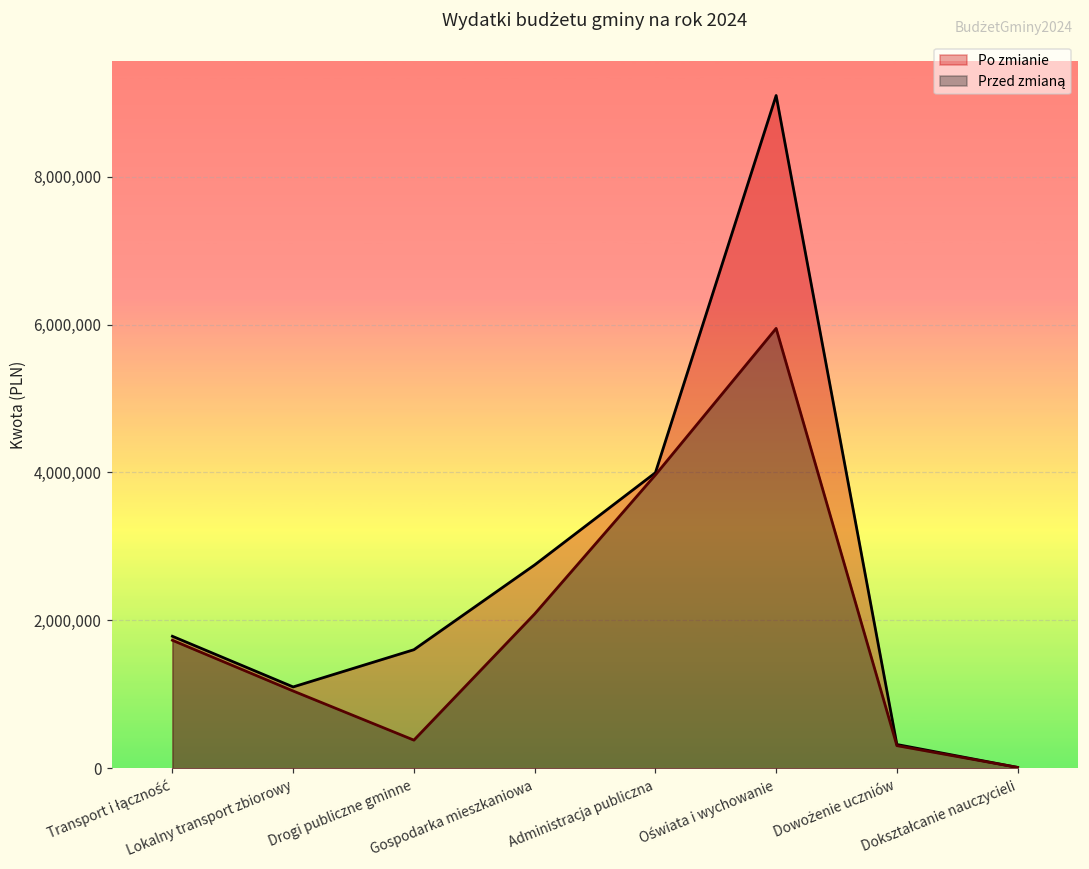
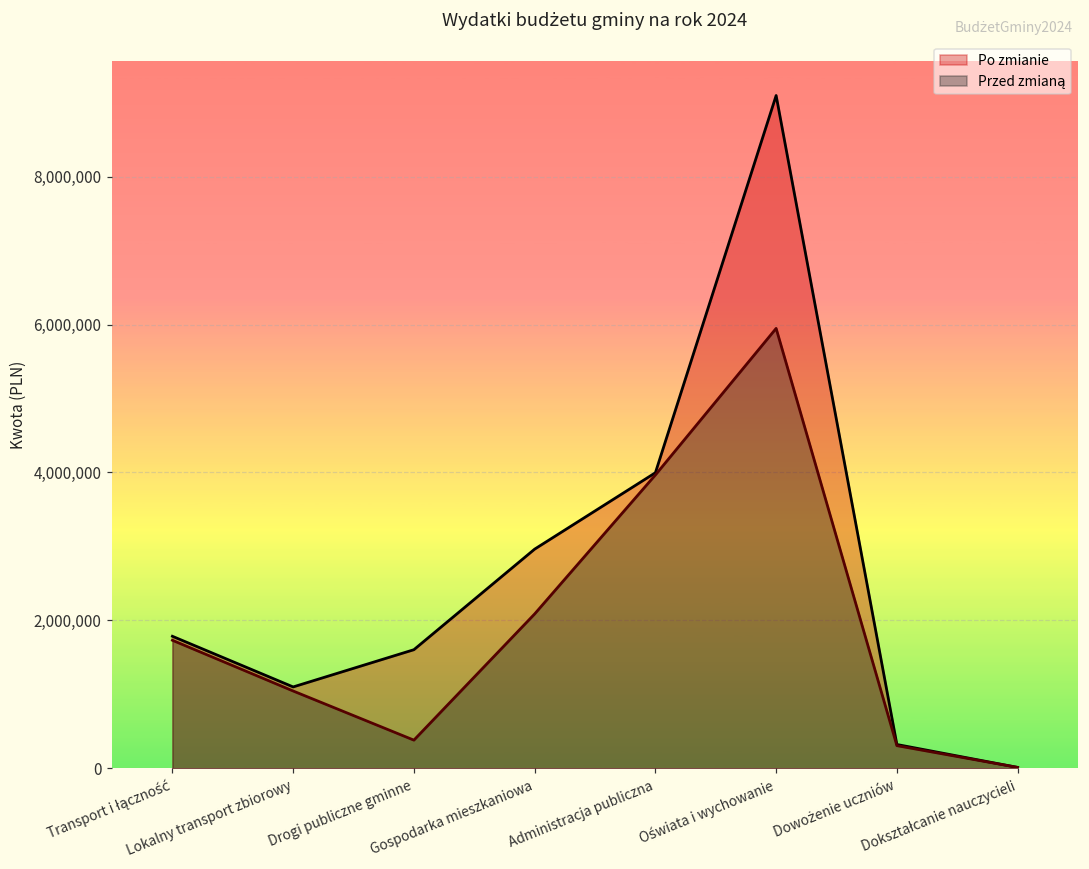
Po zmianie, Gospodarka mieszkaniowa: 2,700,000 -> 3,000,000
